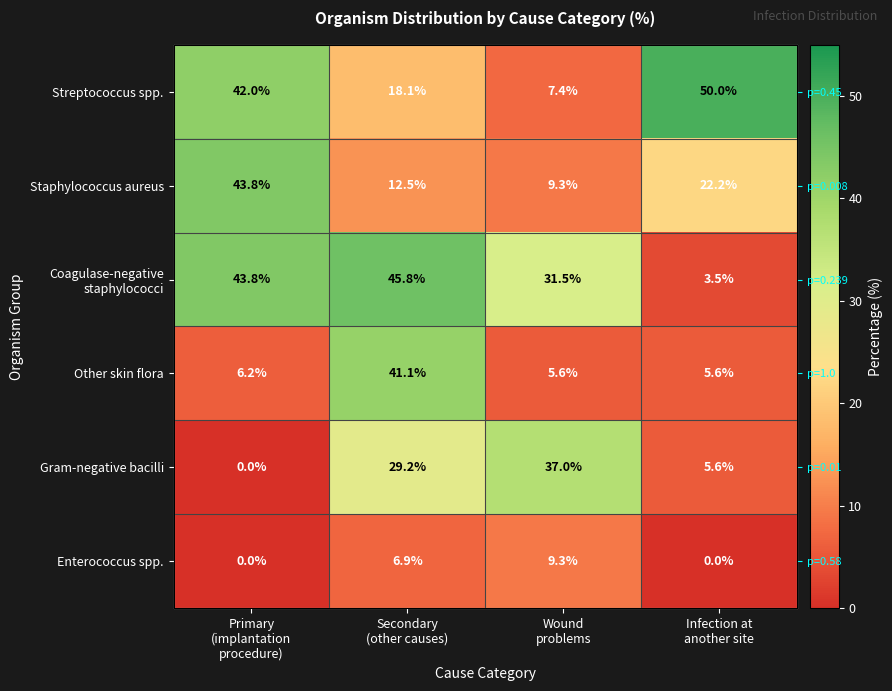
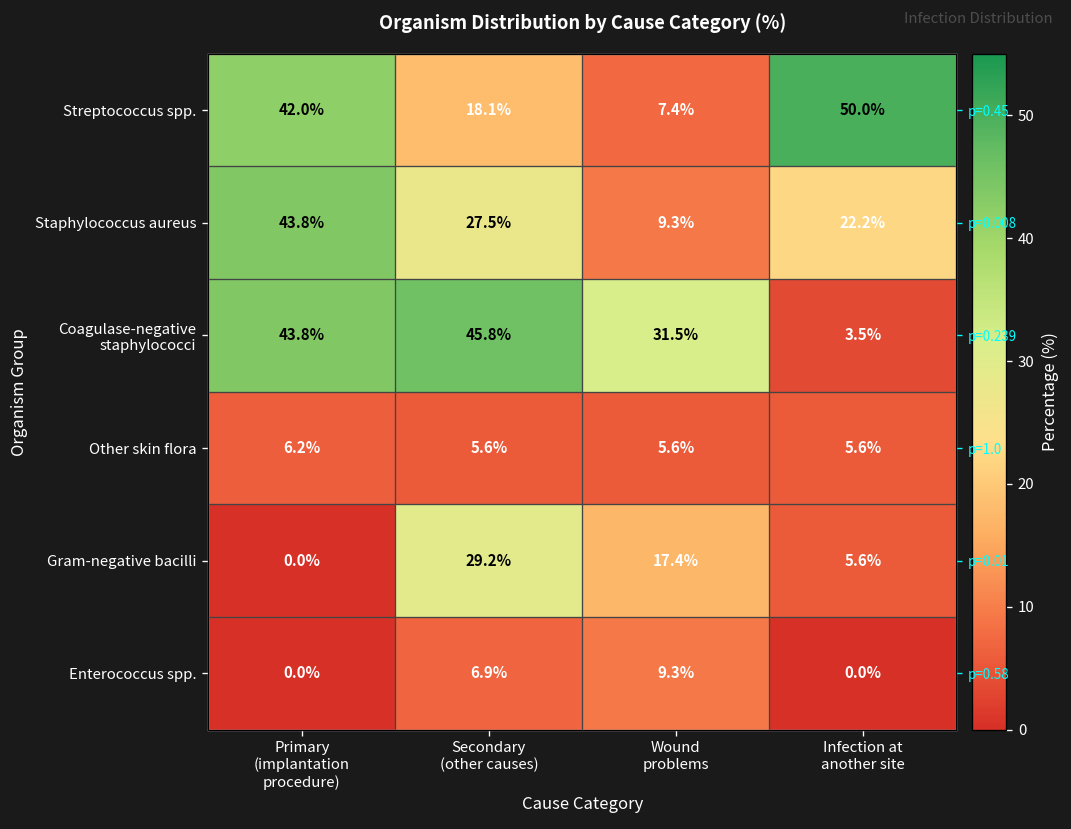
Staphylococcus aureus, Secondary (other causes): 12.5% -> 27.5%
Other skin flora, Secondary (other causes): 41.1% -> 5.6%
Gram-negative bacilli, Wound problems: 37.0% -> 17.4%
